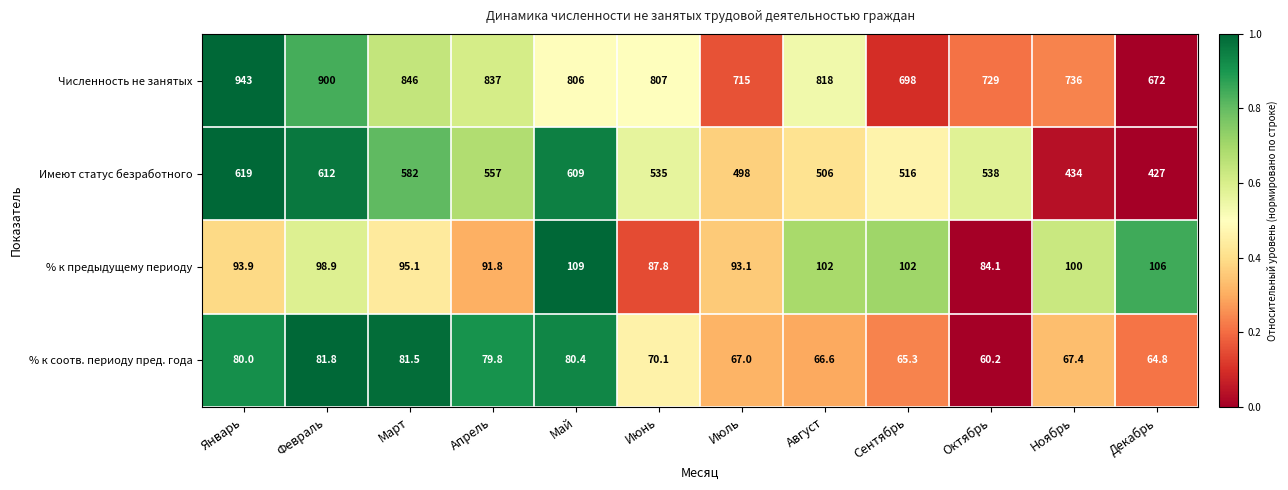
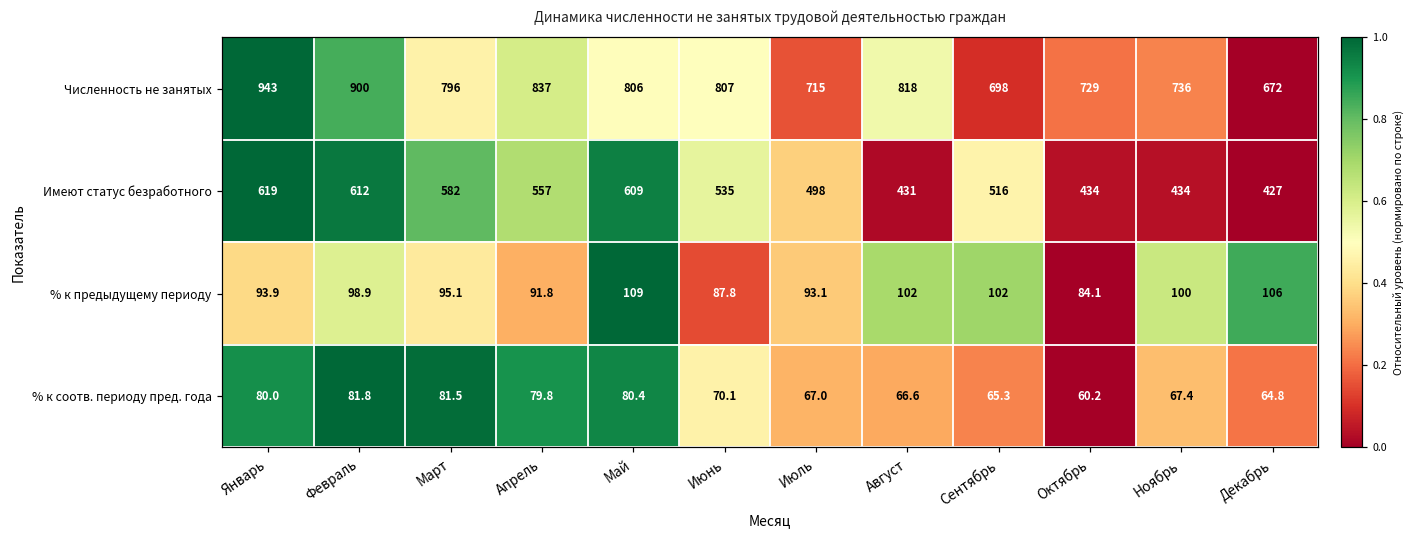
Численность не занятых, Март: 846 -> 796
Имеют статус безработного, Август: 506 -> 431
Имеют статус безработного, Октябрь: 538 -> 434
